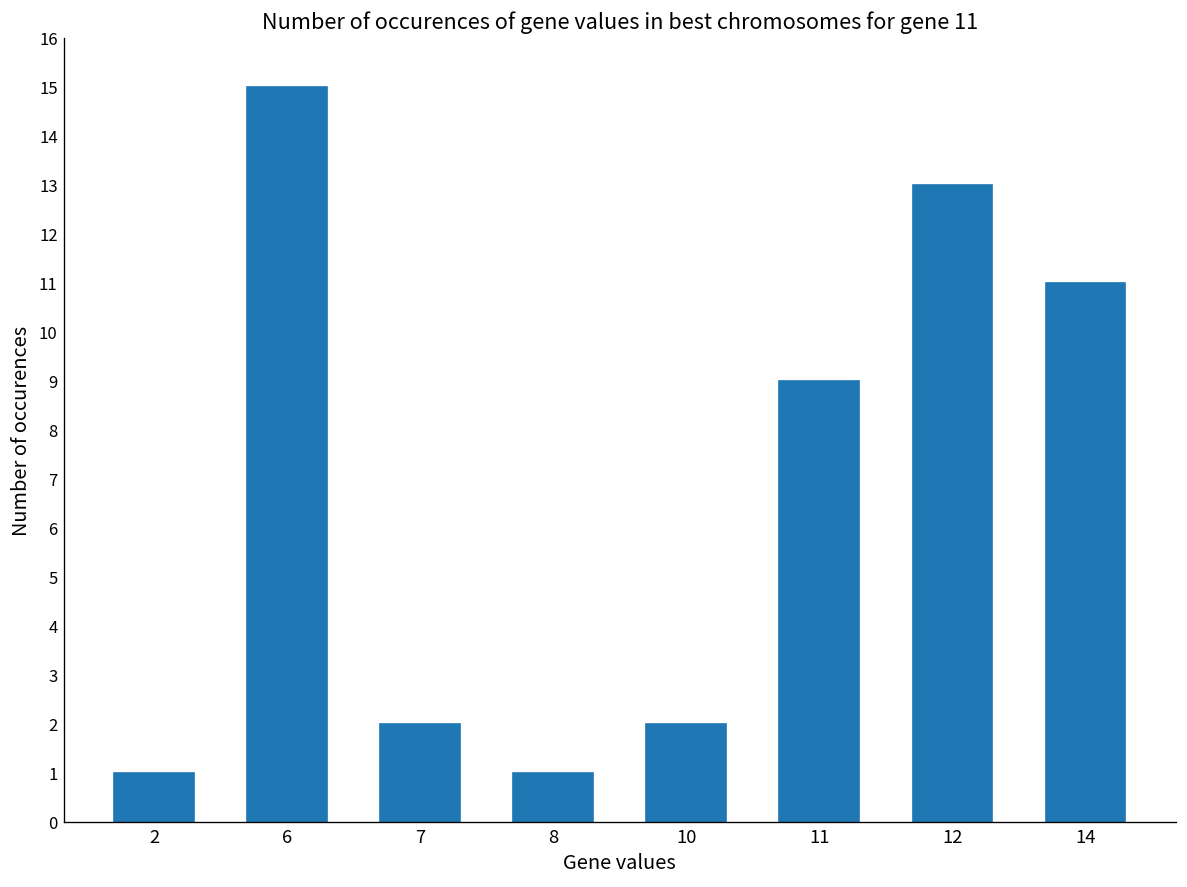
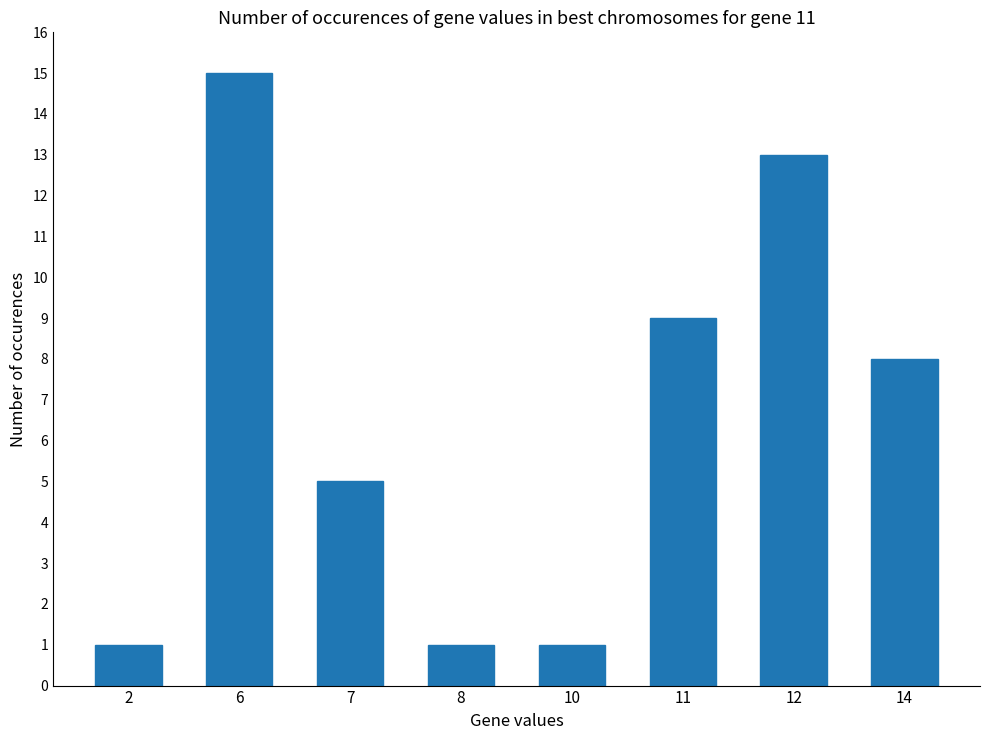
7: 2 -> 5
10: 2 -> 1
14: 11 -> 8
